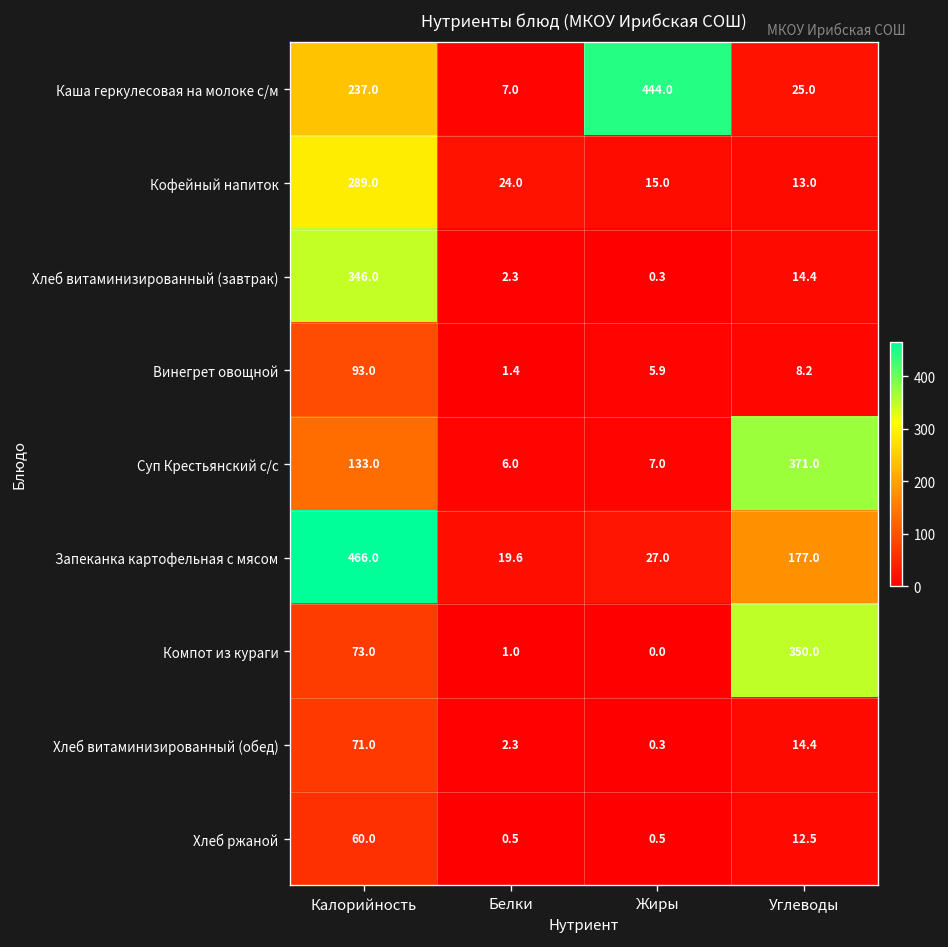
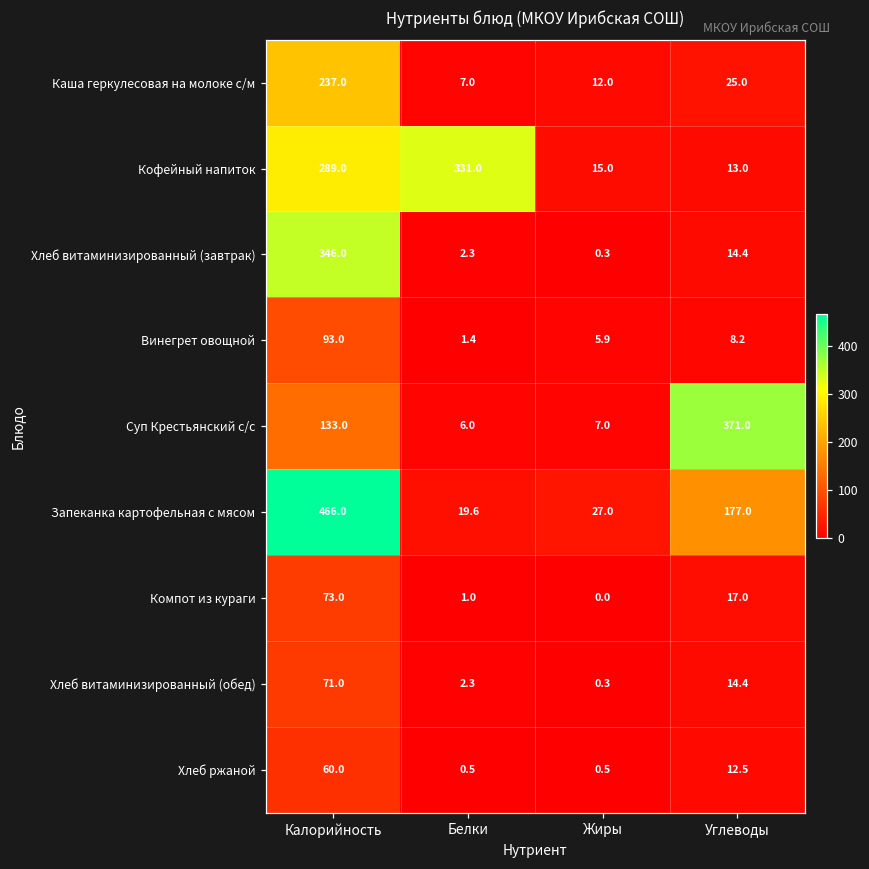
Каша геркулесовая на молоке с/м, Жиры: 444.0 -> 12.0
Кофейный напиток, Белки: 24.0 -> 331.0
Компот из кураги, Углеводы: 350.0 -> 17.0
